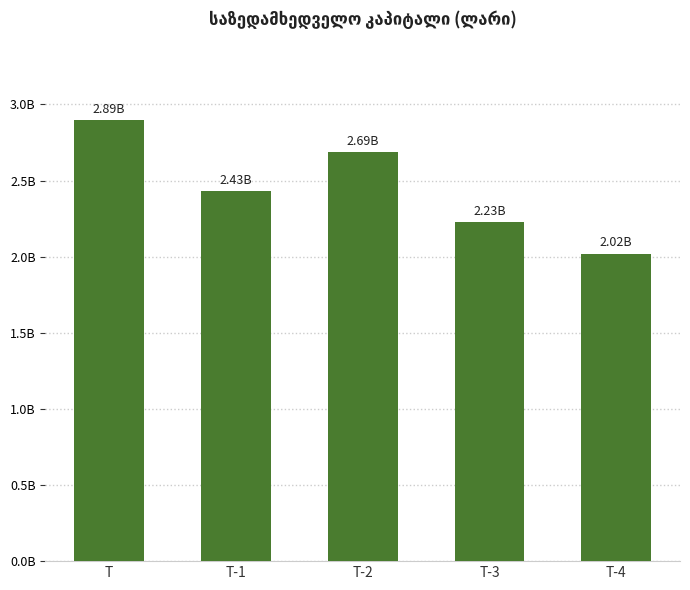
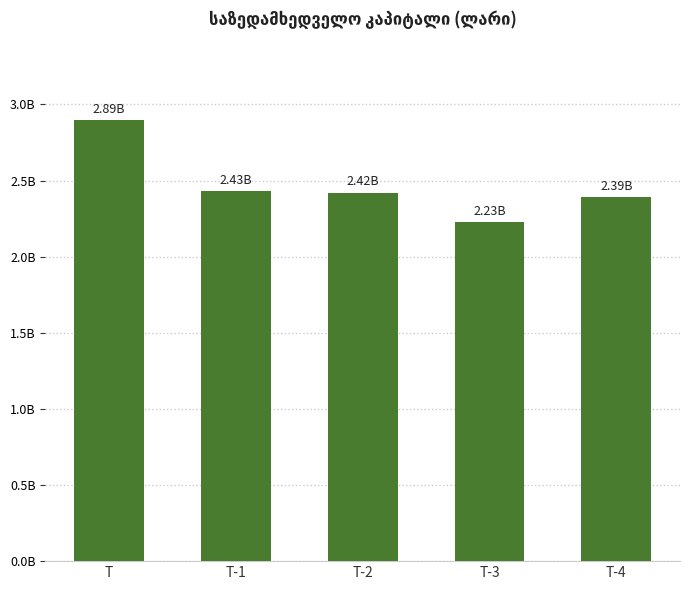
T-2: 2.69B -> 2.42B
T-4: 2.02B -> 2.39B
